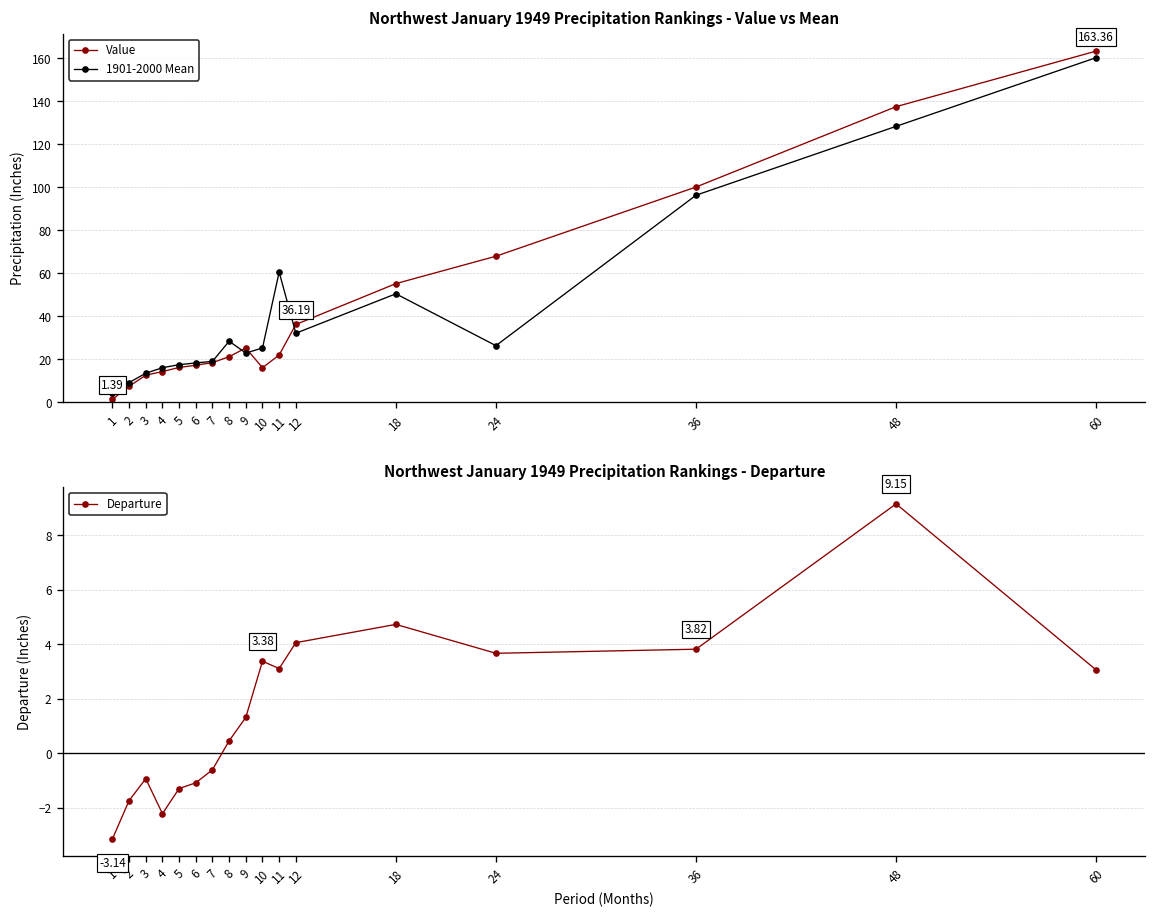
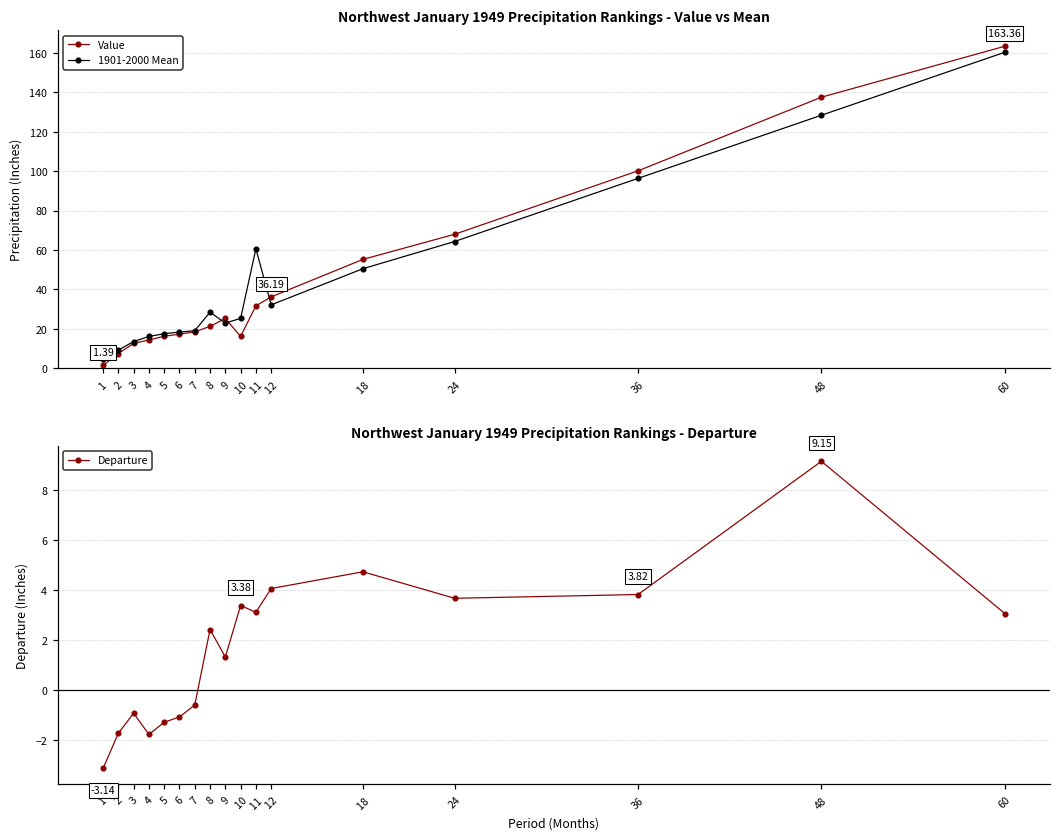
Northwest January 1949 Precipitation Rankings - Value vs Mean, Value, 11: 22 -> 32
Northwest January 1949 Precipitation Rankings - Value vs Mean, 1901-2000 Mean, 24: 26 -> 64
Northwest January 1949 Precipitation Rankings - Departure, 4: -2.2 -> -1.8
Northwest January 1949 Precipitation Rankings - Departure, 8: 0.5 -> 2.4
